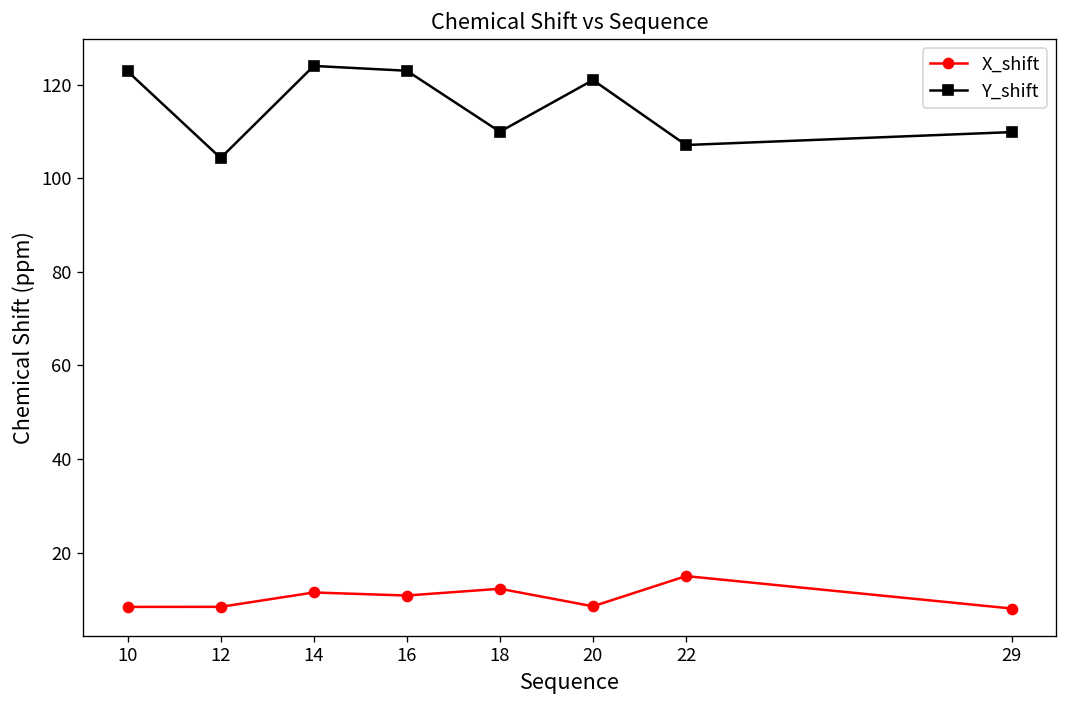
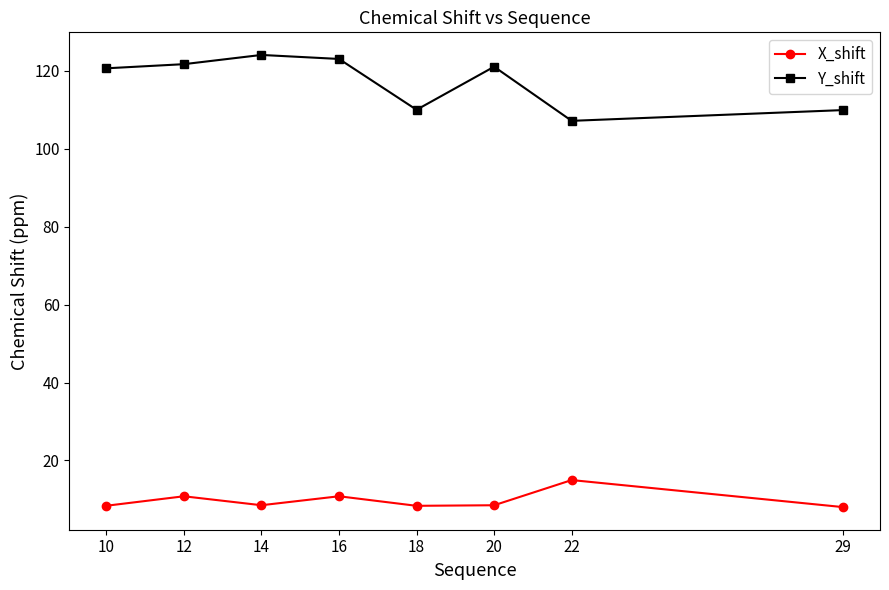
Y_shift, 10: 123 -> 121
X_shift, 12: 8 -> 11
Y_shift, 12: 104 -> 122
X_shift, 14: 11 -> 9
X_shift, 18: 12 -> 8
